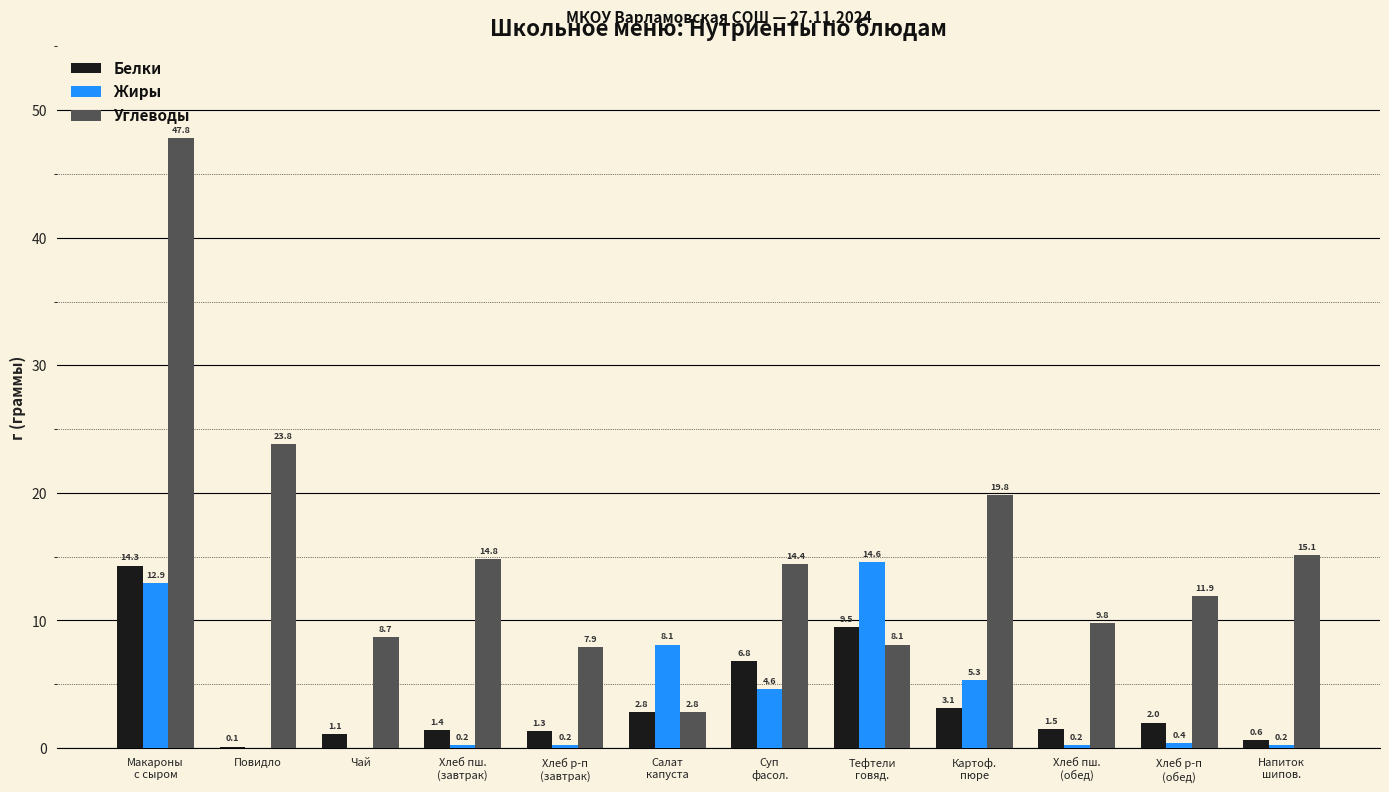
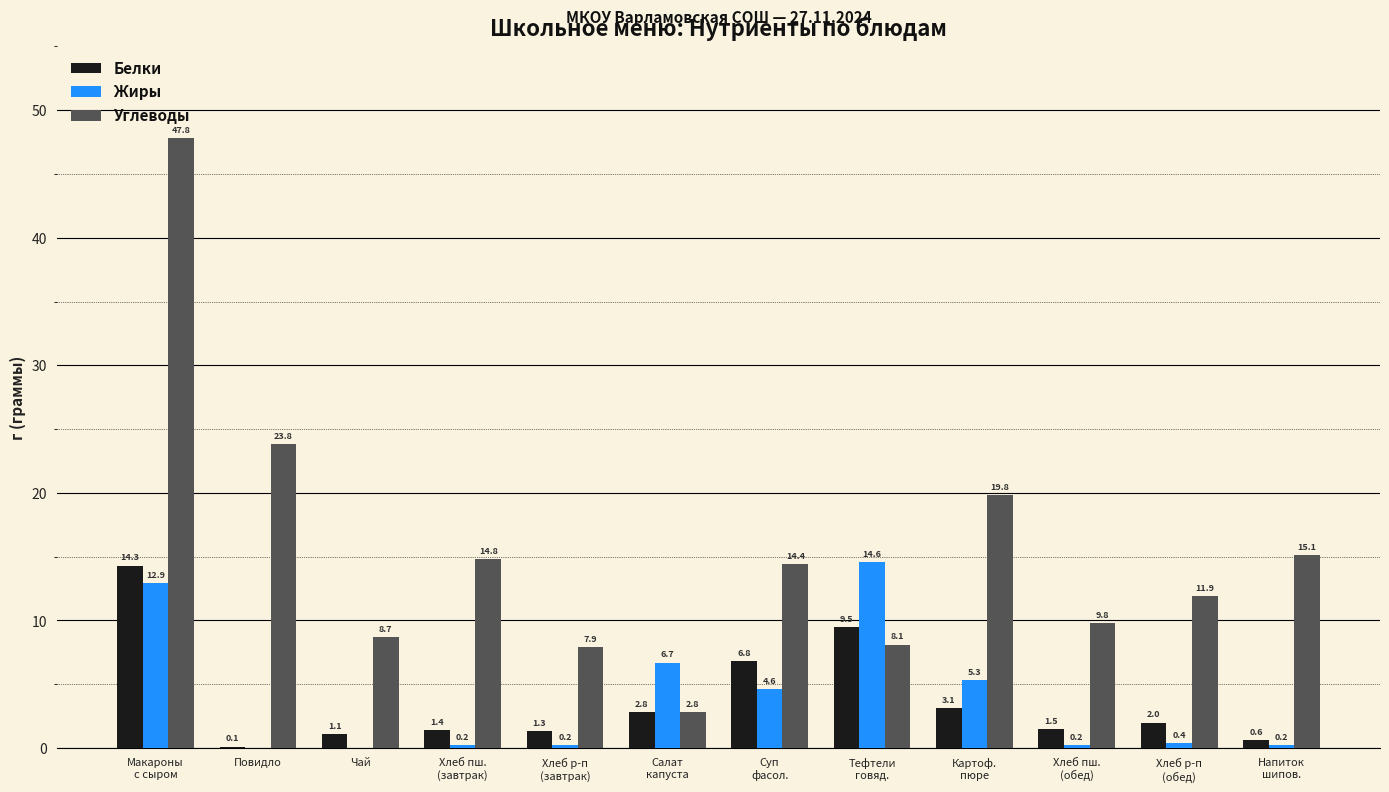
Жиры, Салат капуста: 8.1 -> 6.7
